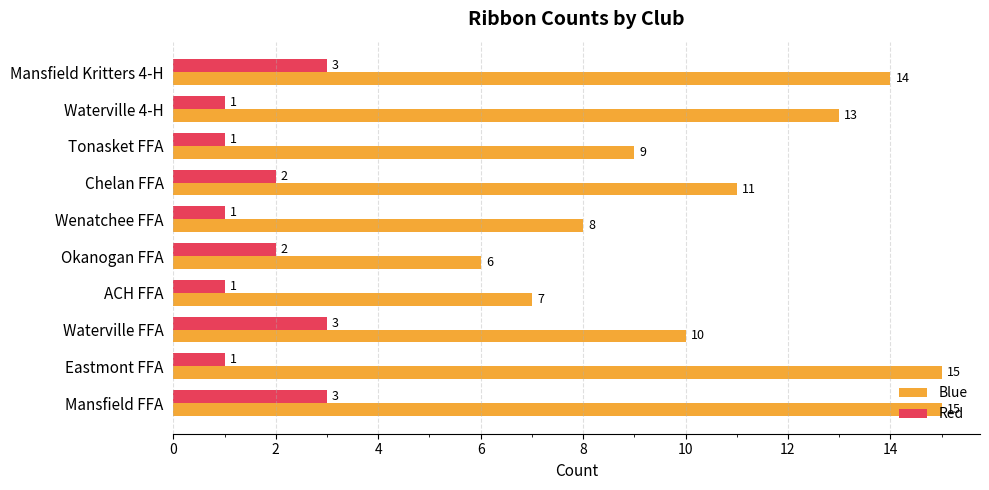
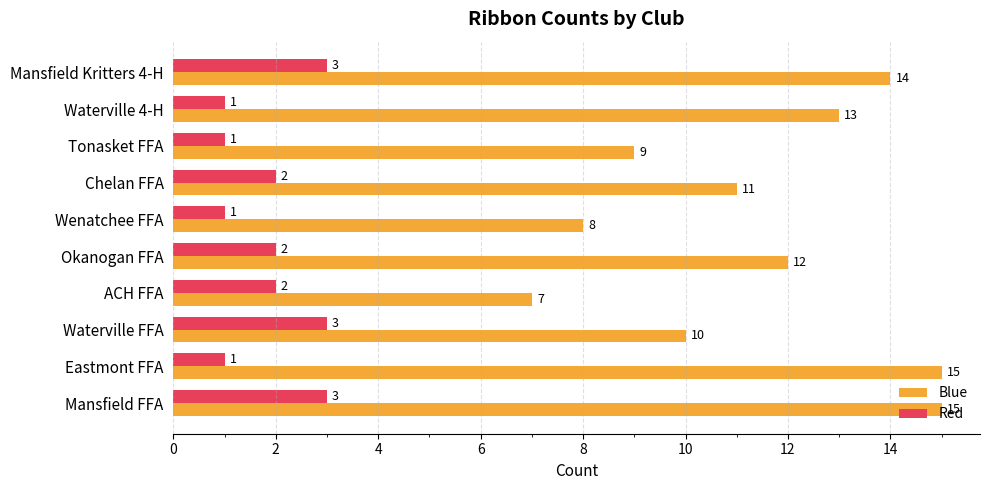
Blue, Okanogan FFA: 6 -> 12
Red, ACH FFA: 1 -> 2
